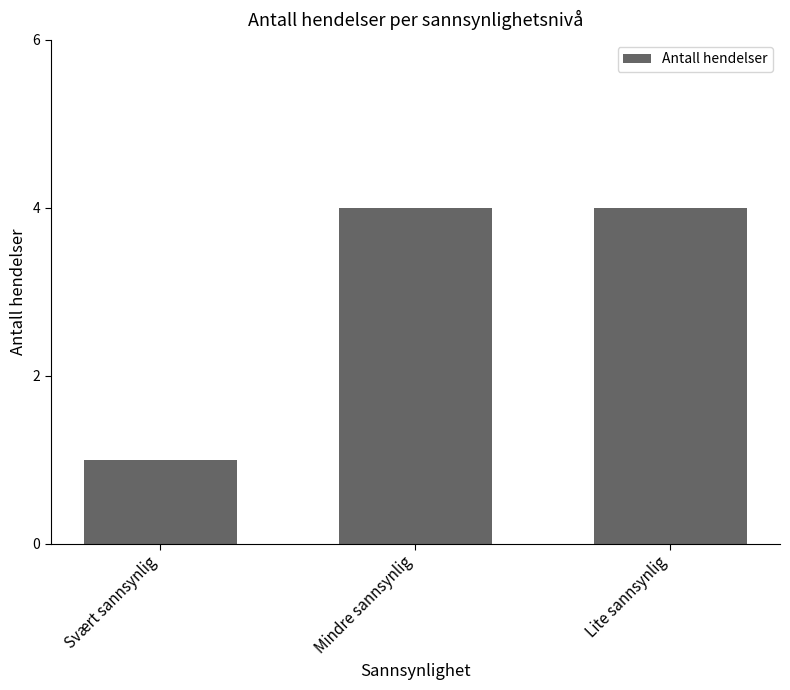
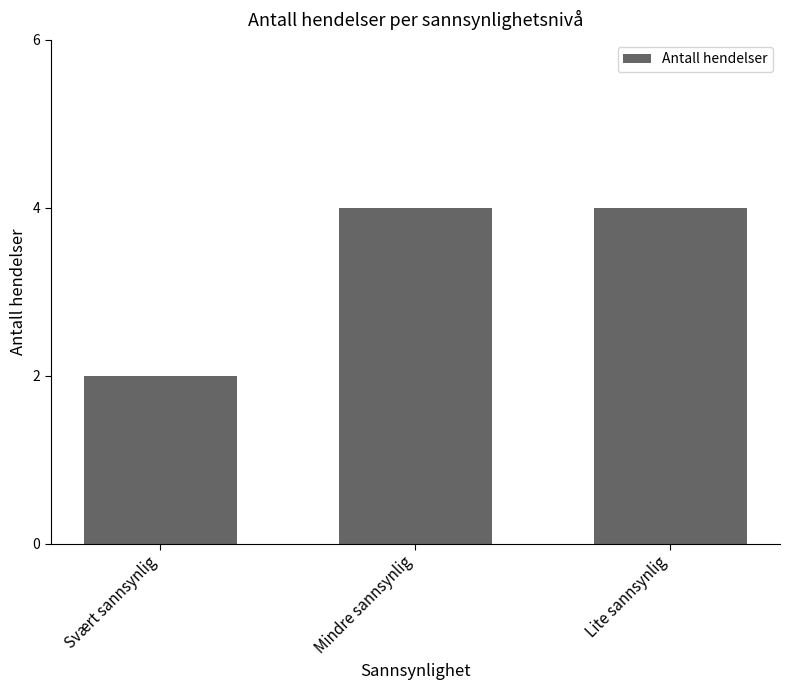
Svært sannsynlig: 1 -> 2
